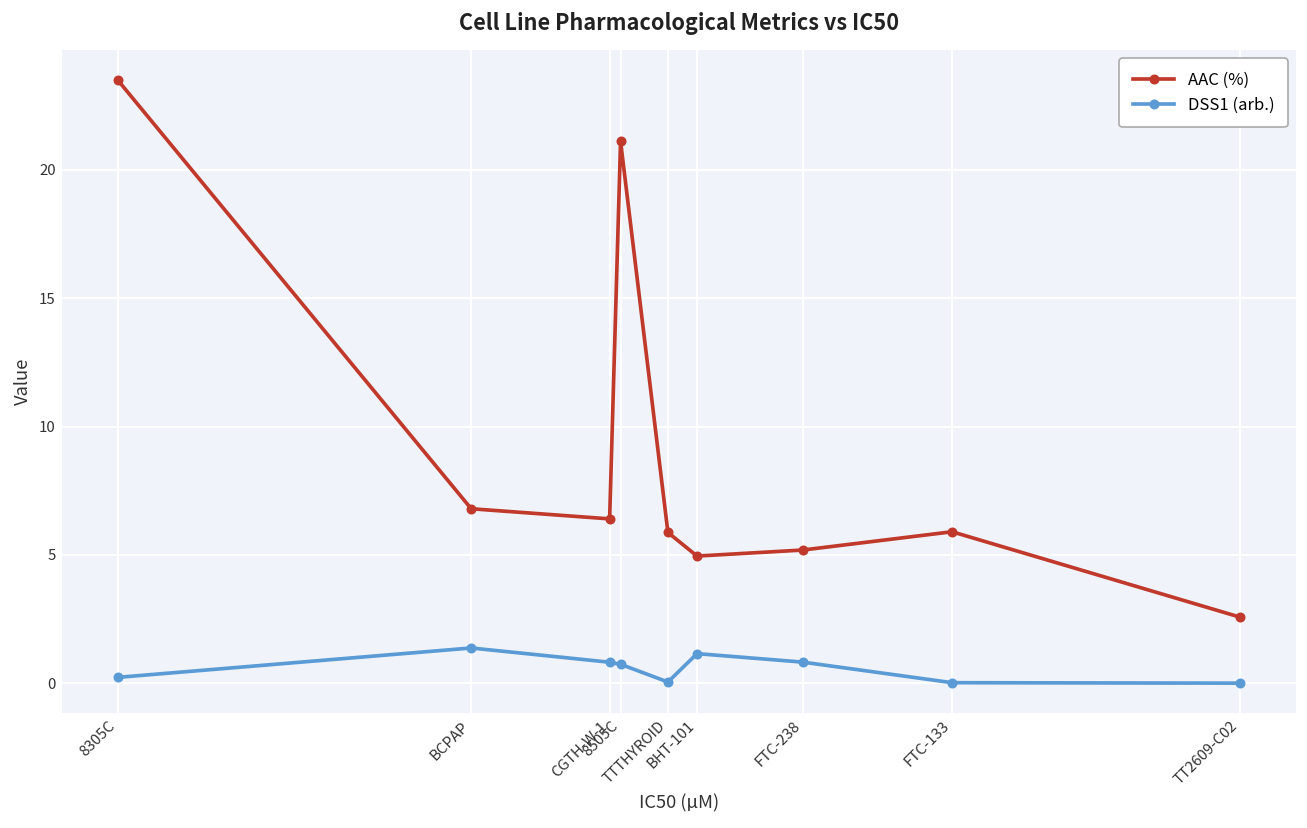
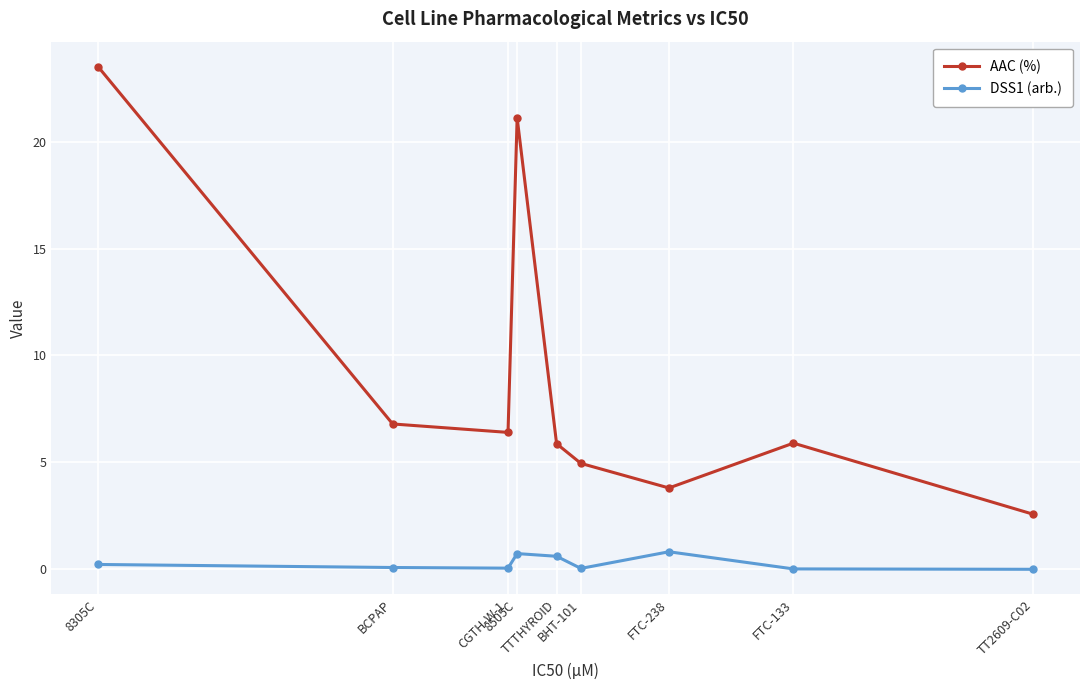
DSS1 (arb.), BCPAP: 1.4 -> 0.1
DSS1 (arb.), CGTH-W-1: 0.8 -> 0.1
DSS1 (arb.), TTTHYROID: 0.0 -> 0.6
DSS1 (arb.), BHT-101: 1.2 -> 0.0
AAC (%), FTC-238: 5.2 -> 3.8
